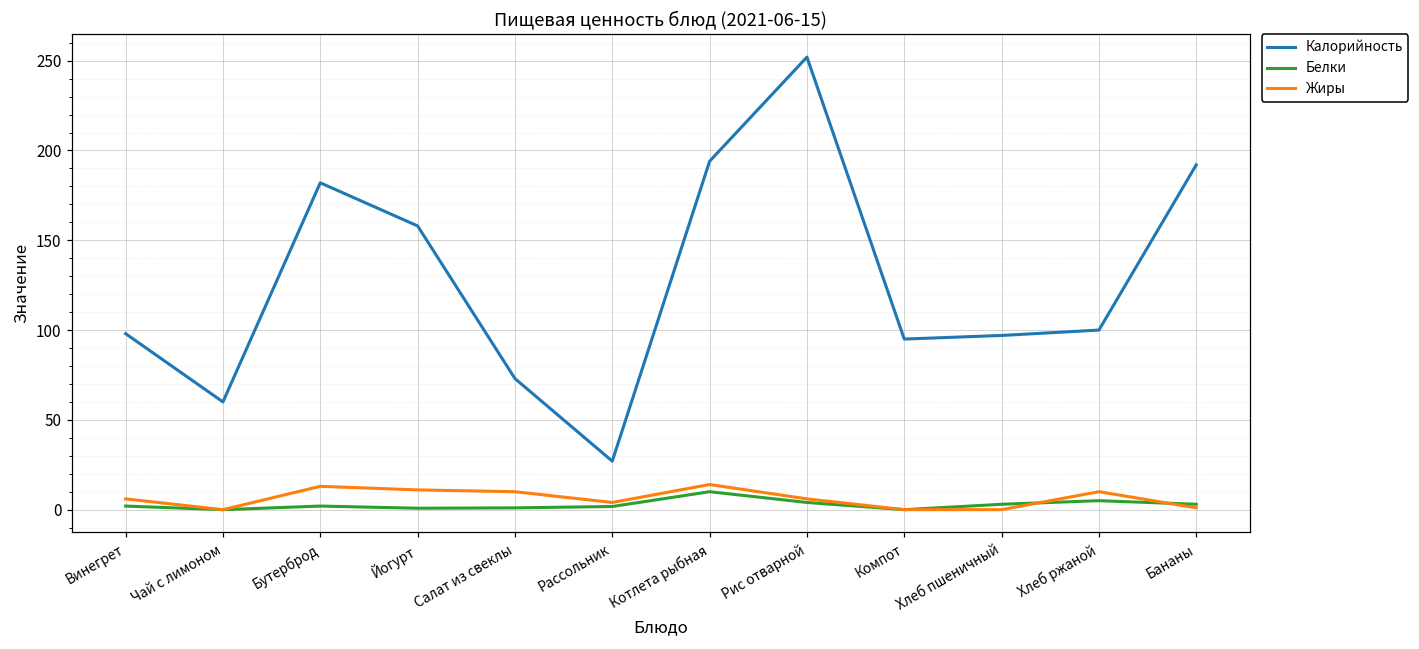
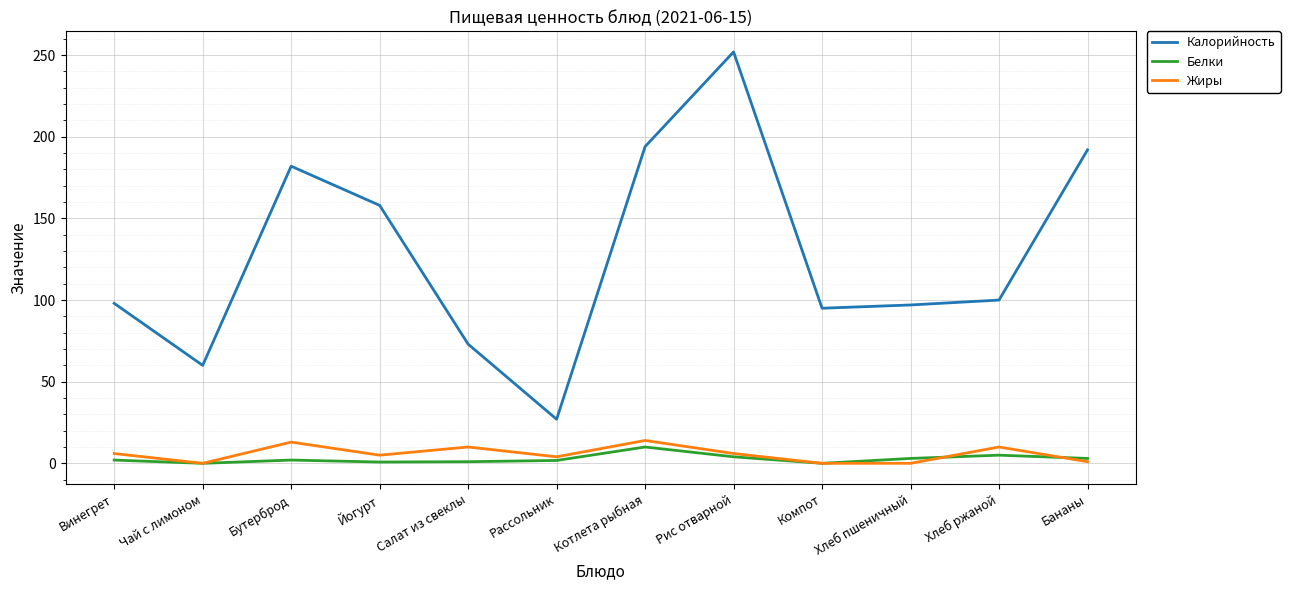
Жиры, Йогурт: 11 -> 5
